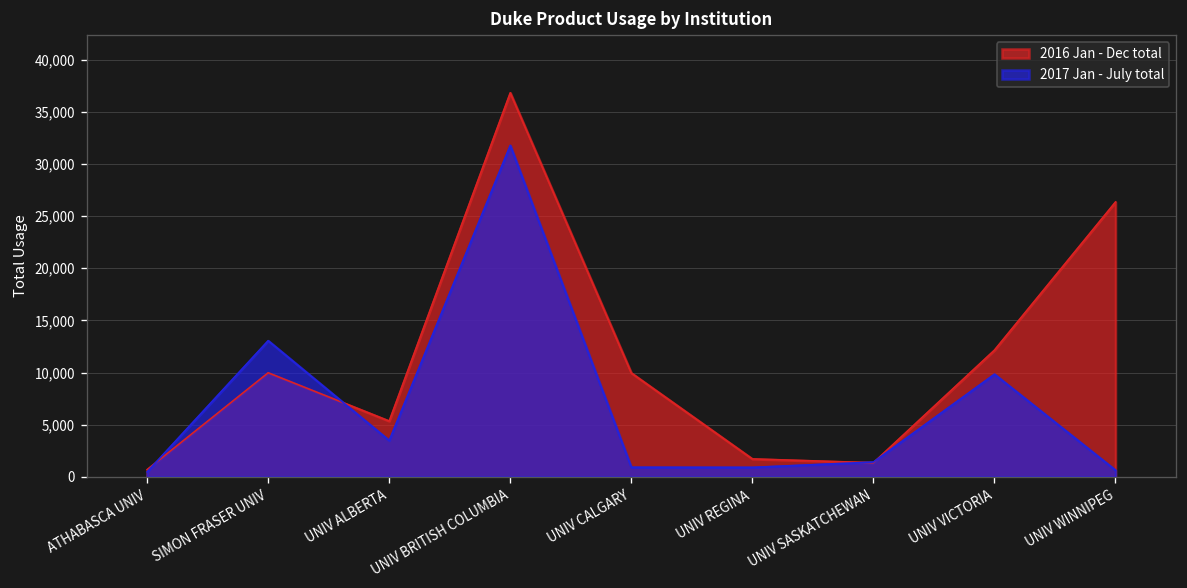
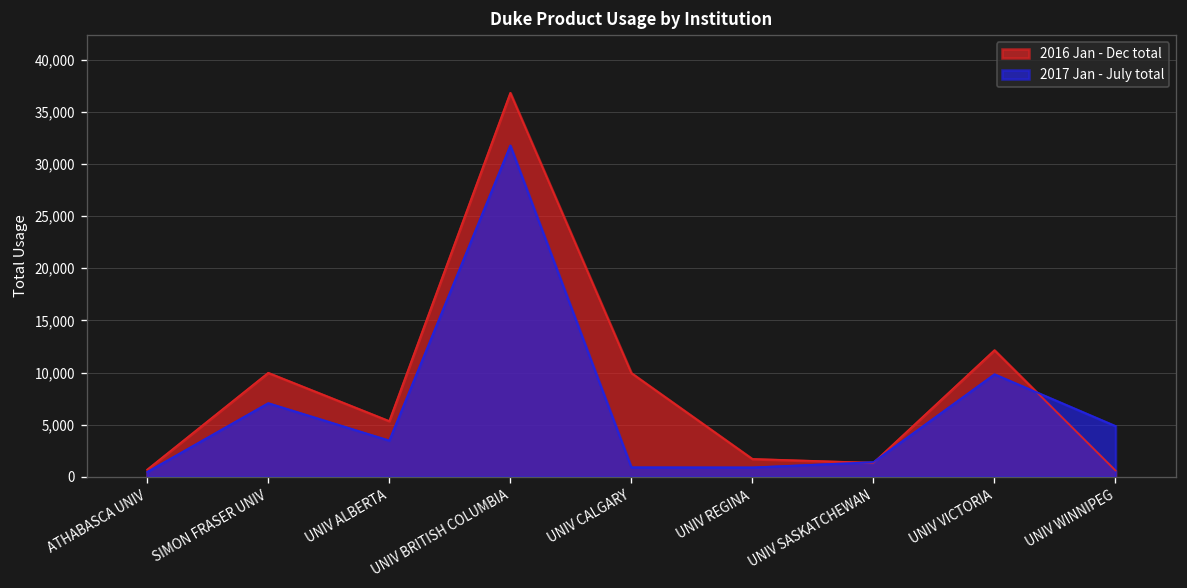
2017 Jan - July total, SIMON FRASER UNIV: 13,000 -> 7,000
2016 Jan - Dec total, UNIV WINNIPEG: 26,000 -> 1,000
2017 Jan - July total, UNIV WINNIPEG: 1,000 -> 5,000
